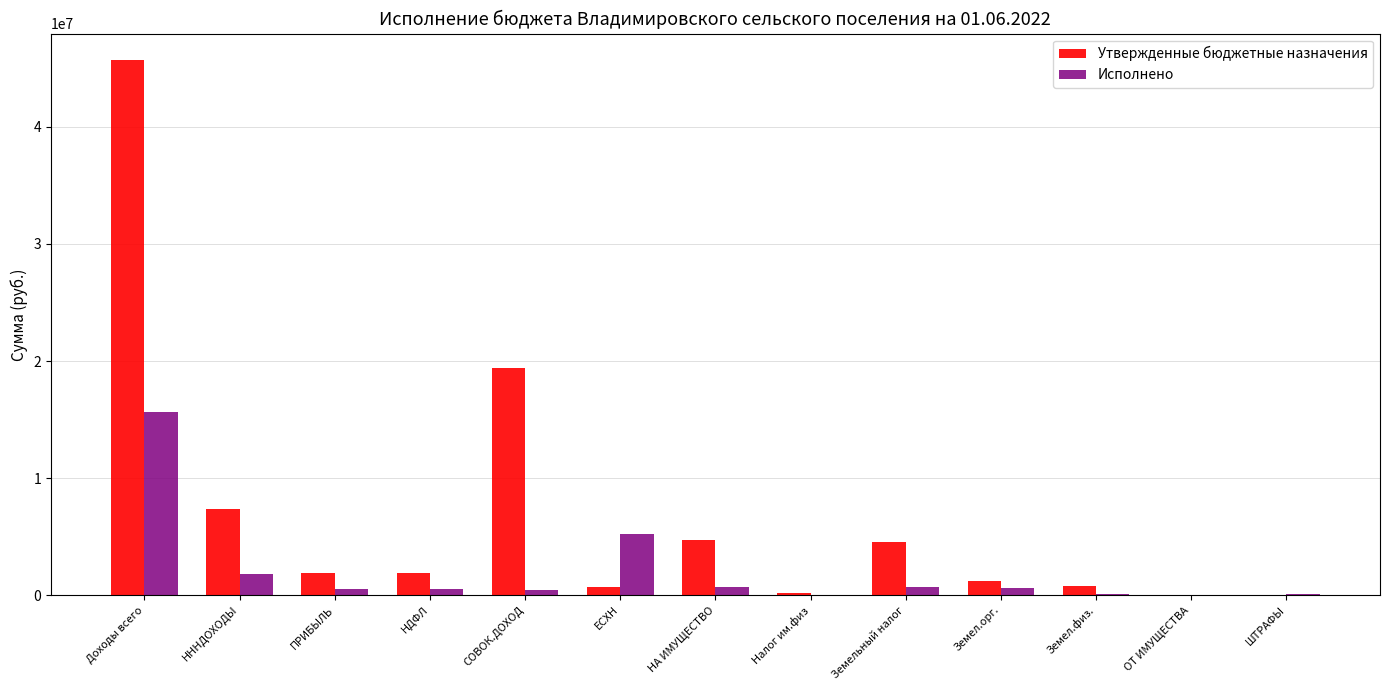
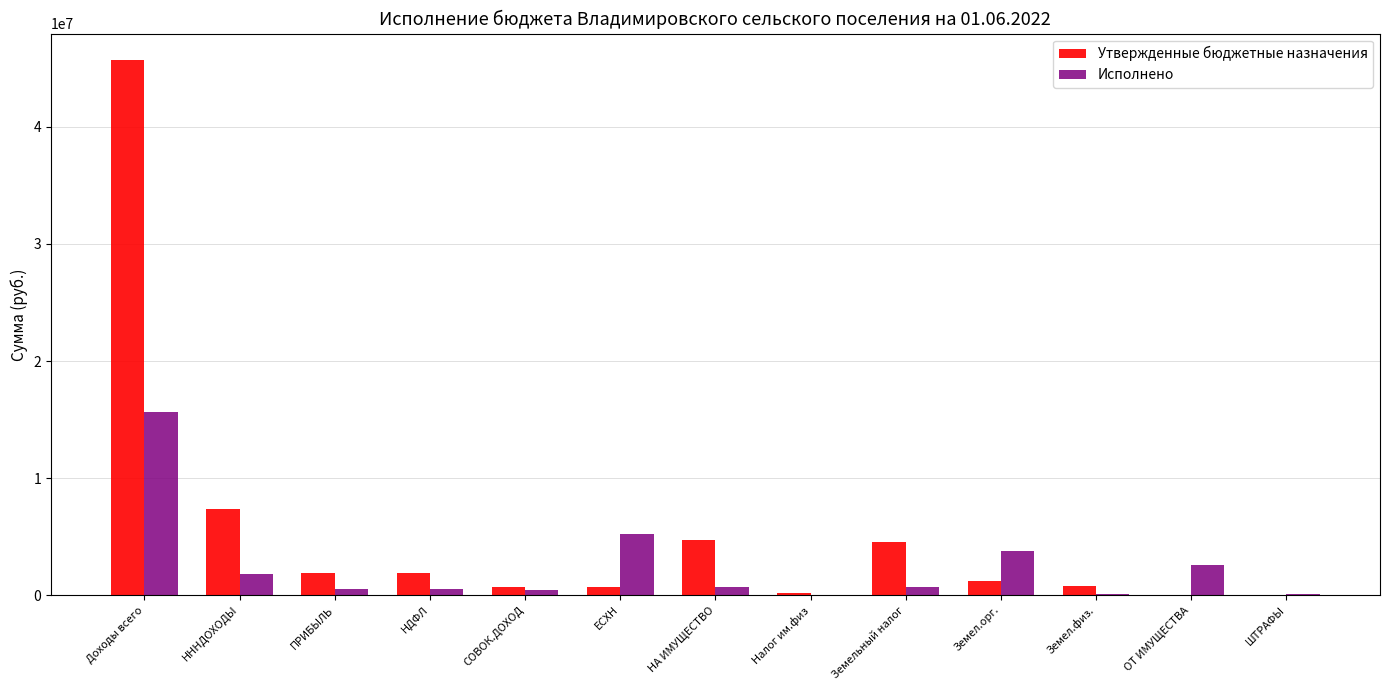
Утвержденные бюджетные назначения, СОВОК.ДОХОД: 19400000 -> 700000
Исполнено, Земел.орг.: 600000 -> 3800000
Исполнено, ОТ ИМУЩЕСТВА: 0 -> 2600000
